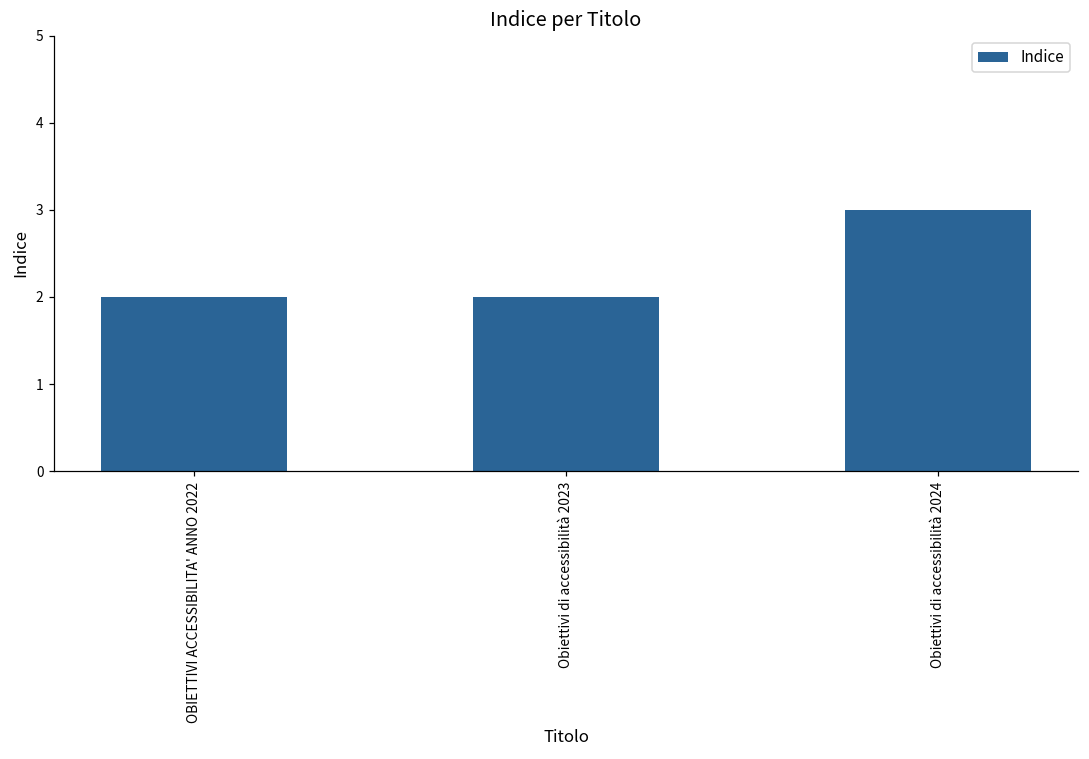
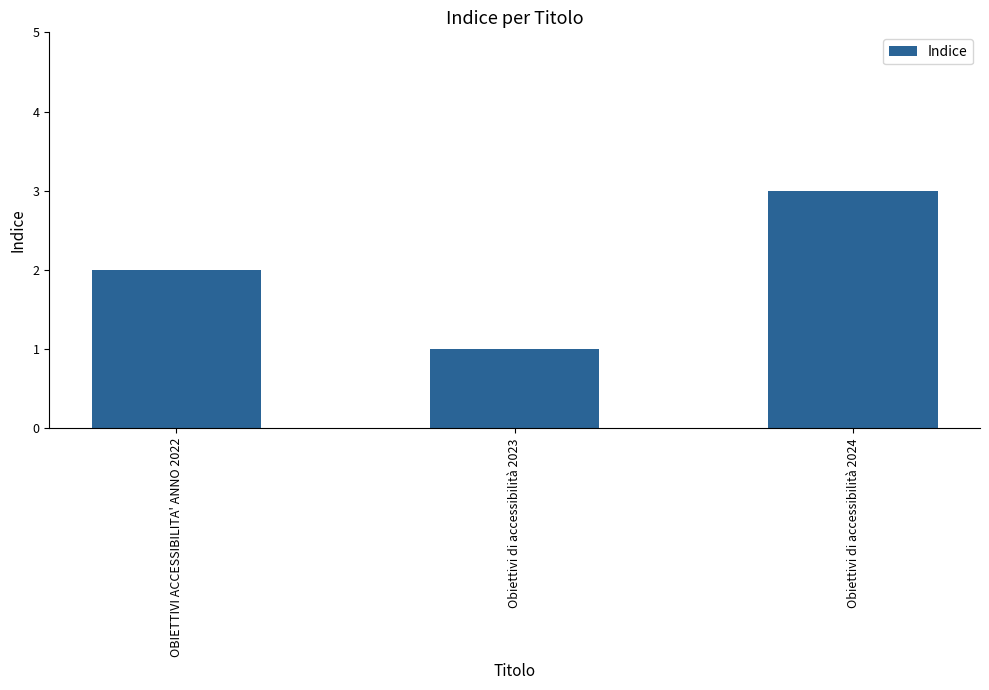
Obiettivi di accessibilità 2023: 2 -> 1
